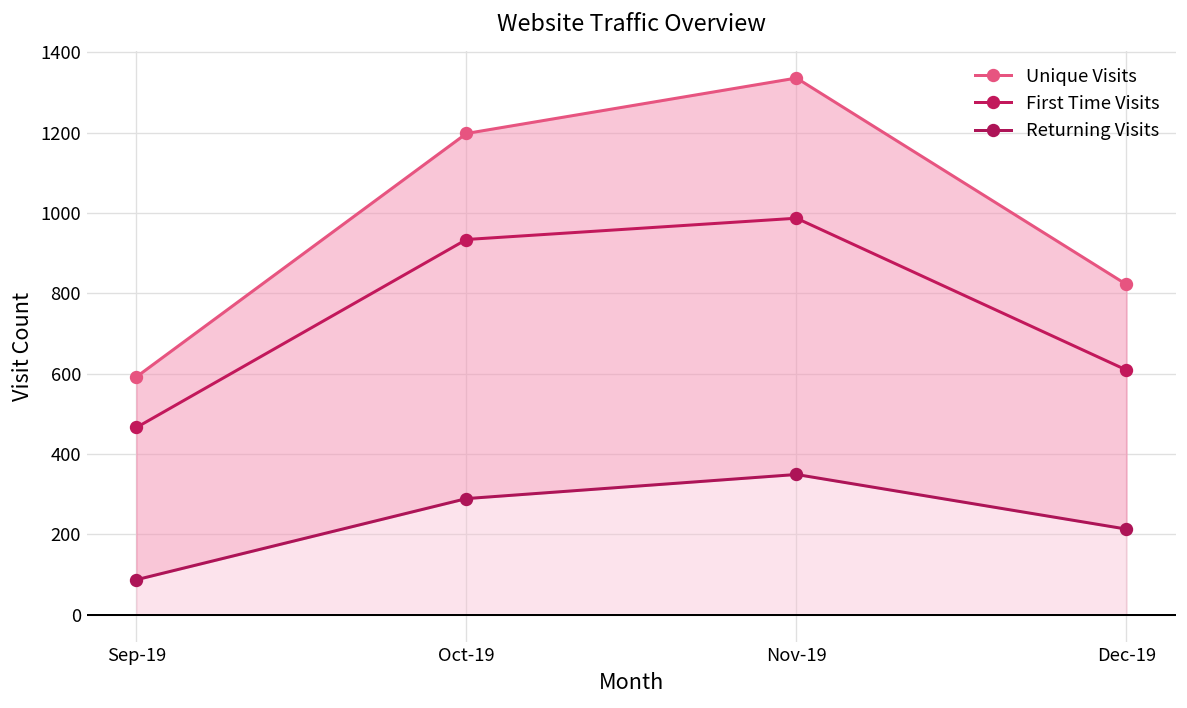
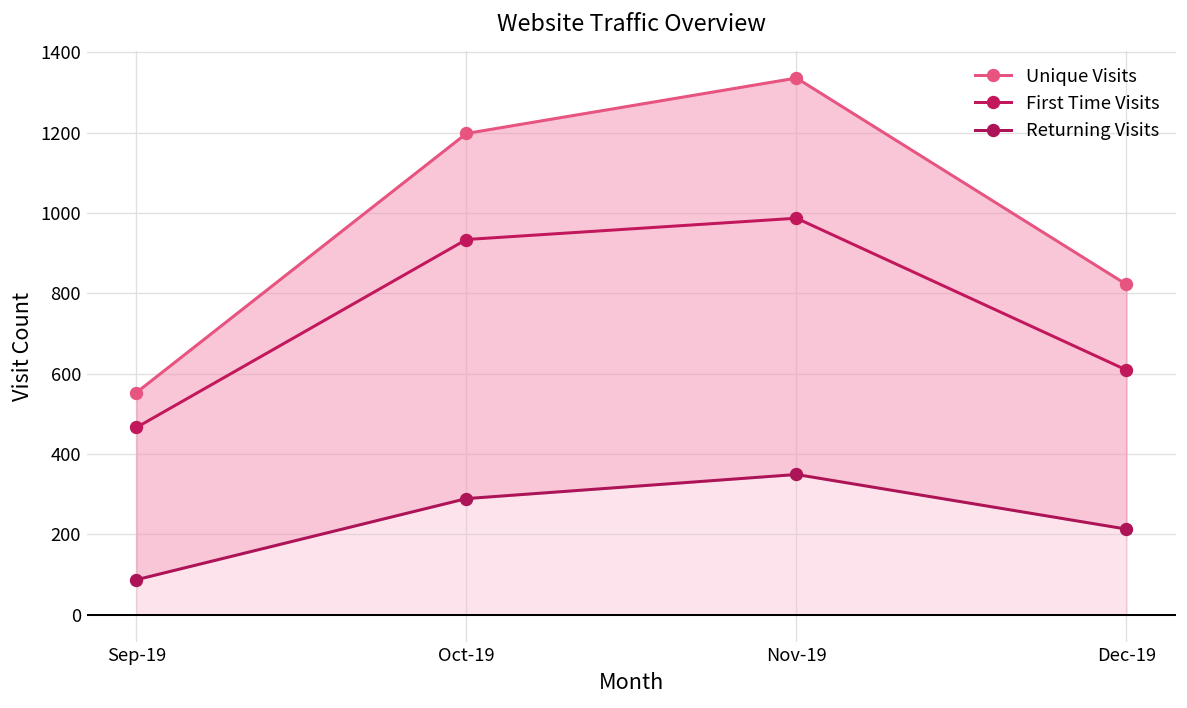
Unique Visits, Sep-19: 590 -> 550
